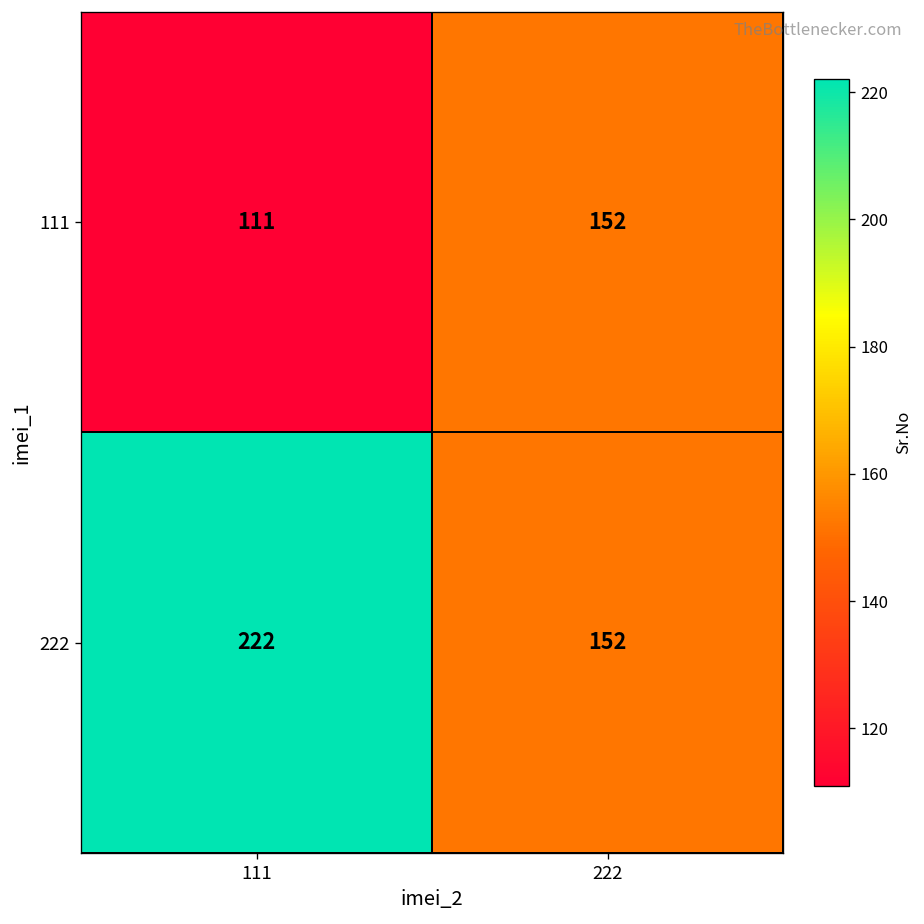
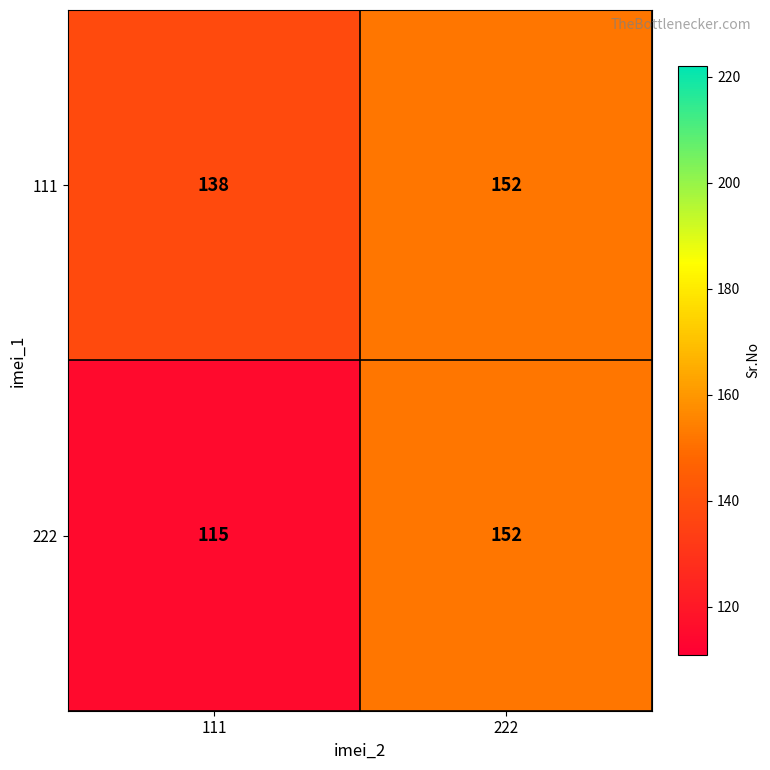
111, 111: 111 -> 138
222, 111: 222 -> 115
